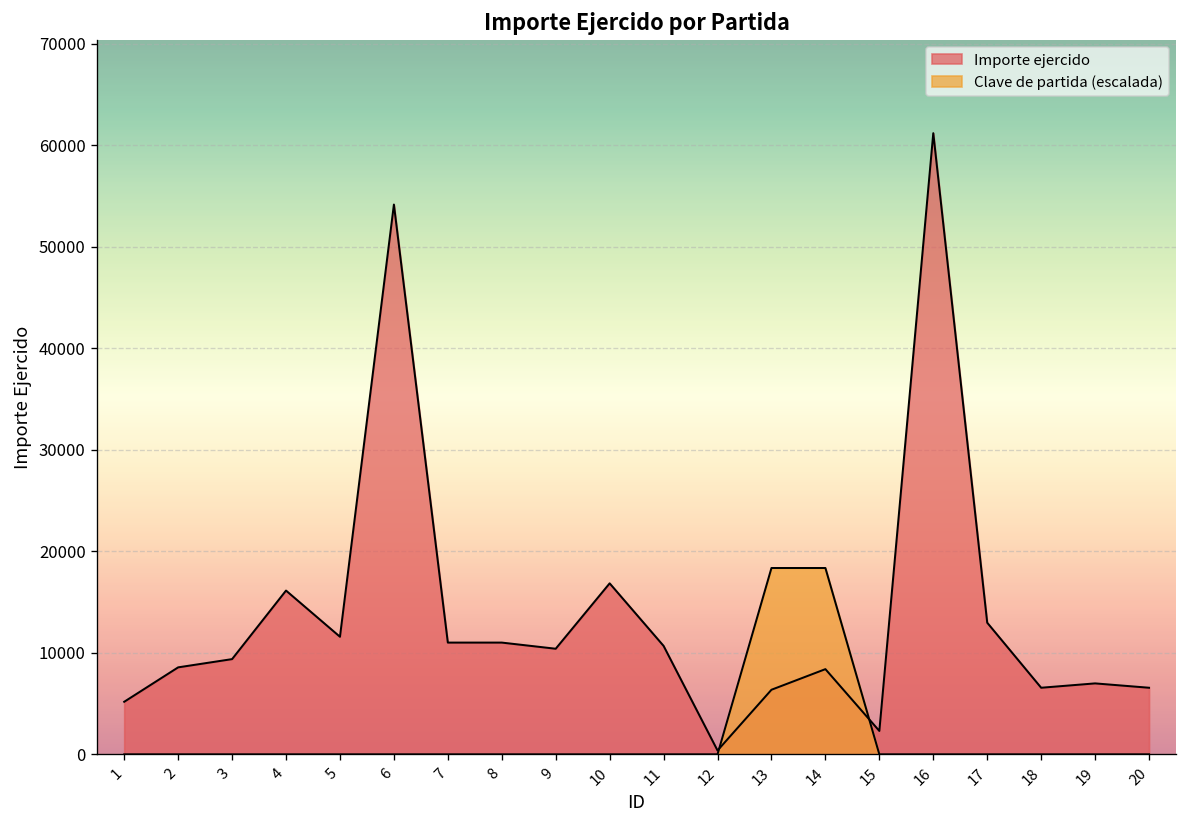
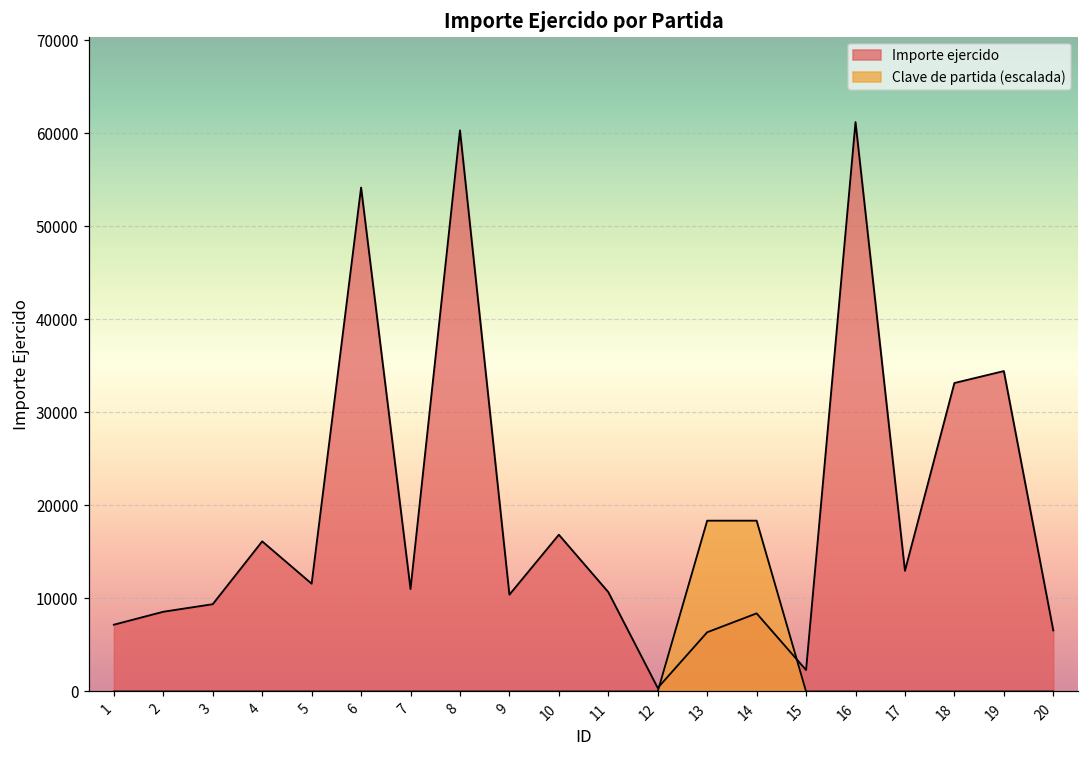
Importe ejercido, 1: 5000 -> 7000
Importe ejercido, 8: 11000 -> 60000
Importe ejercido, 18: 7000 -> 33000
Importe ejercido, 19: 7000 -> 34000
